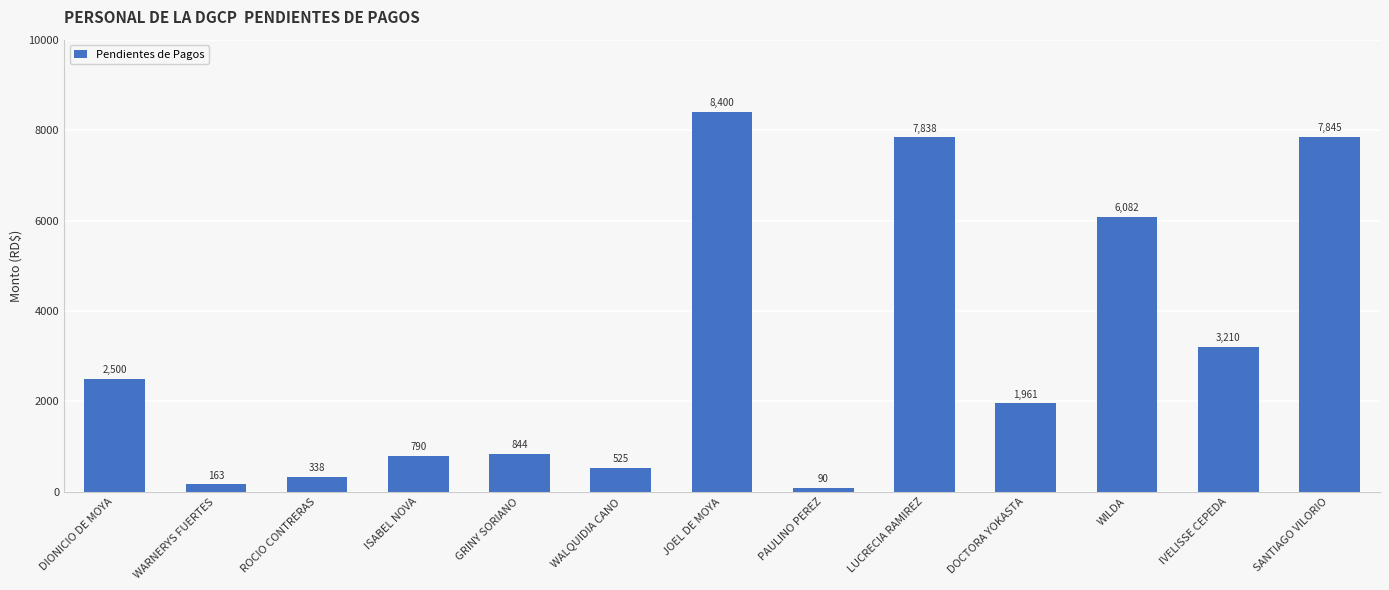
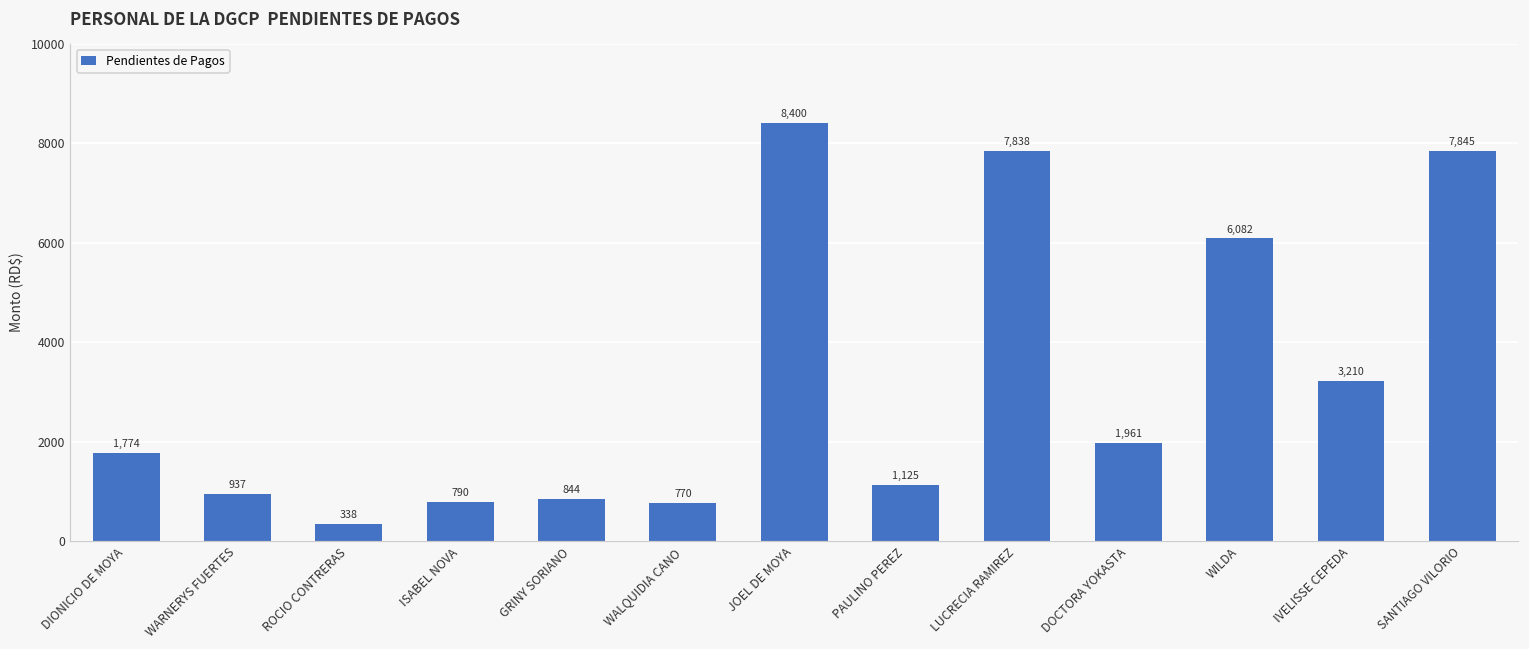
DIONICIO DE MOYA: 2,500 -> 1,774
WARNERYS FUERTES: 163 -> 937
WALQUIDIA CANO: 525 -> 770
PAULINO PEREZ: 90 -> 1,125
